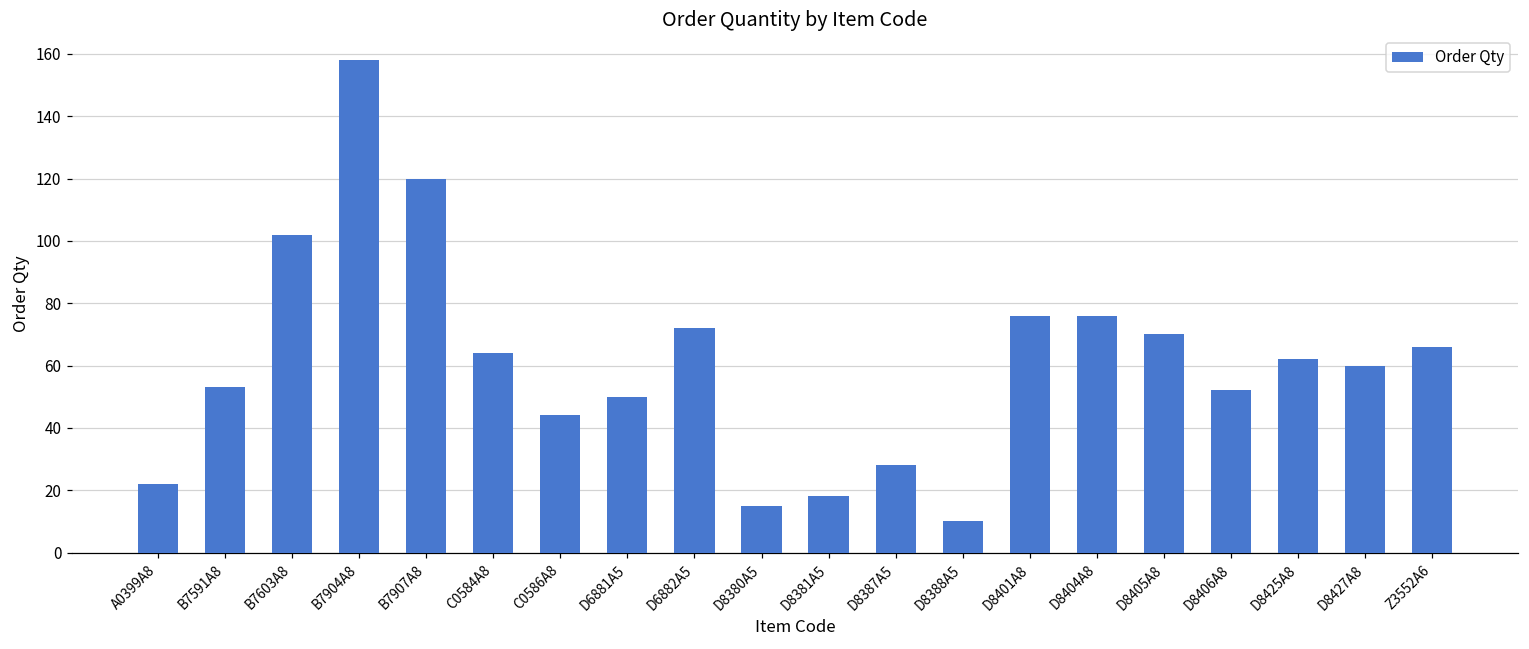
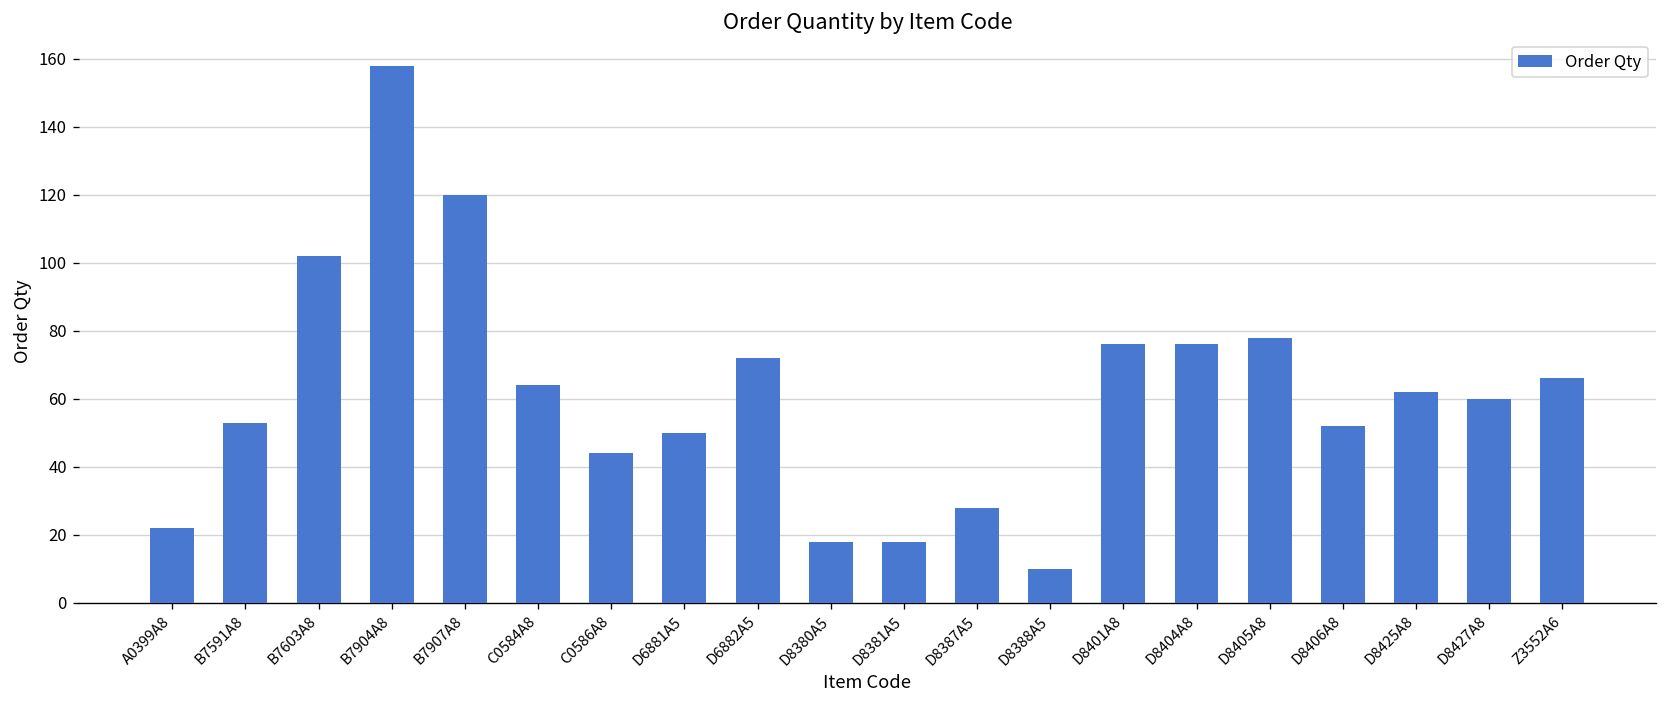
D8380A5: 15 -> 18
D8405A8: 70 -> 78
